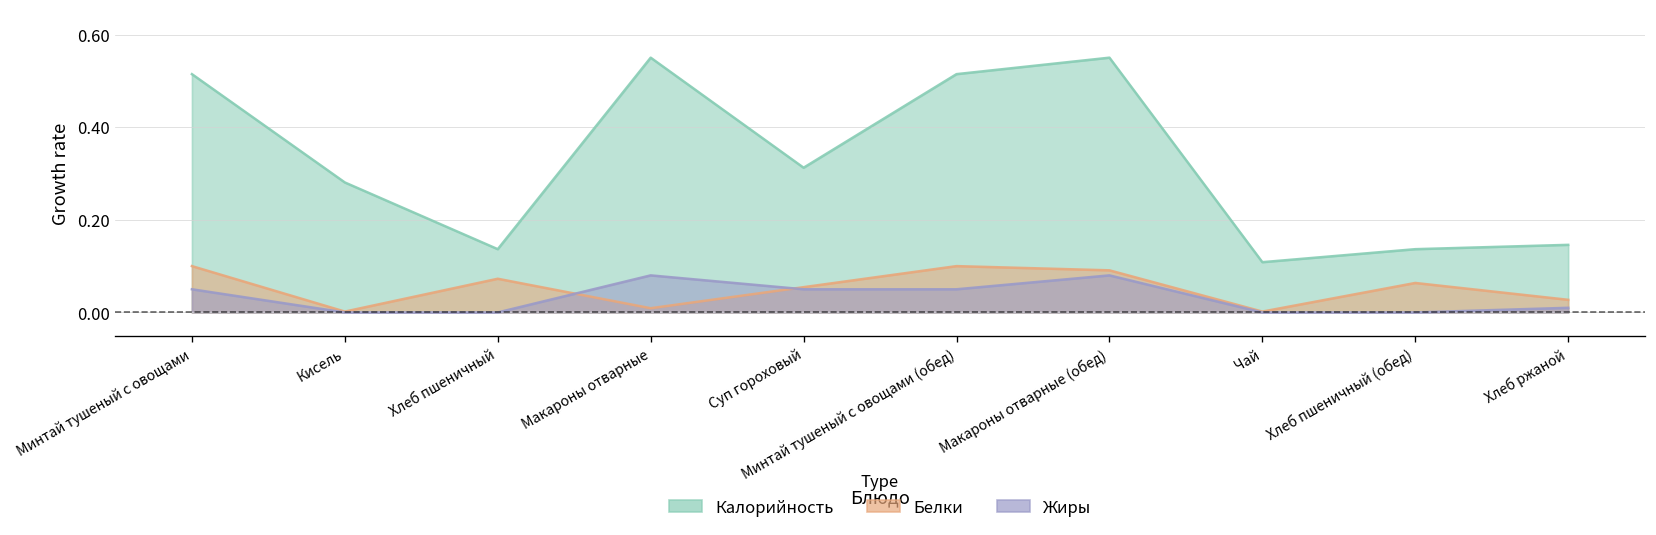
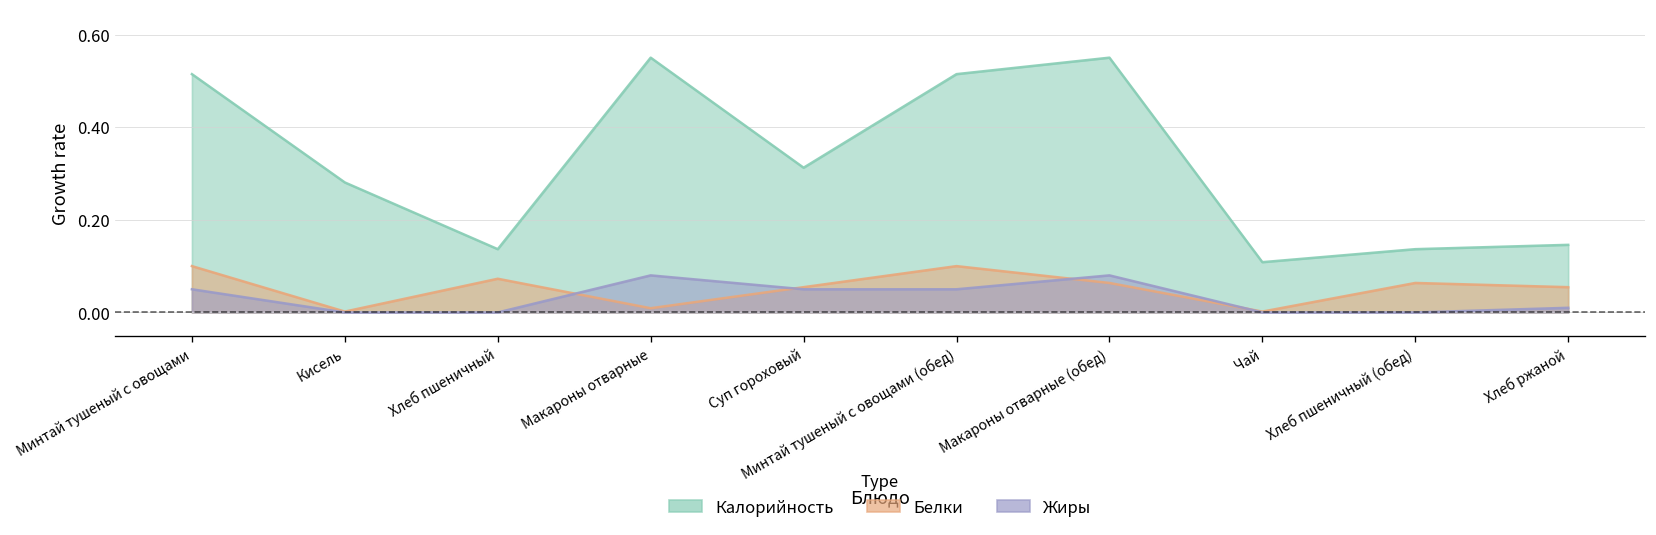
Белки, Макароны отварные (обед): 0.09 -> 0.06
Белки, Хлеб ржаной: 0.03 -> 0.05
